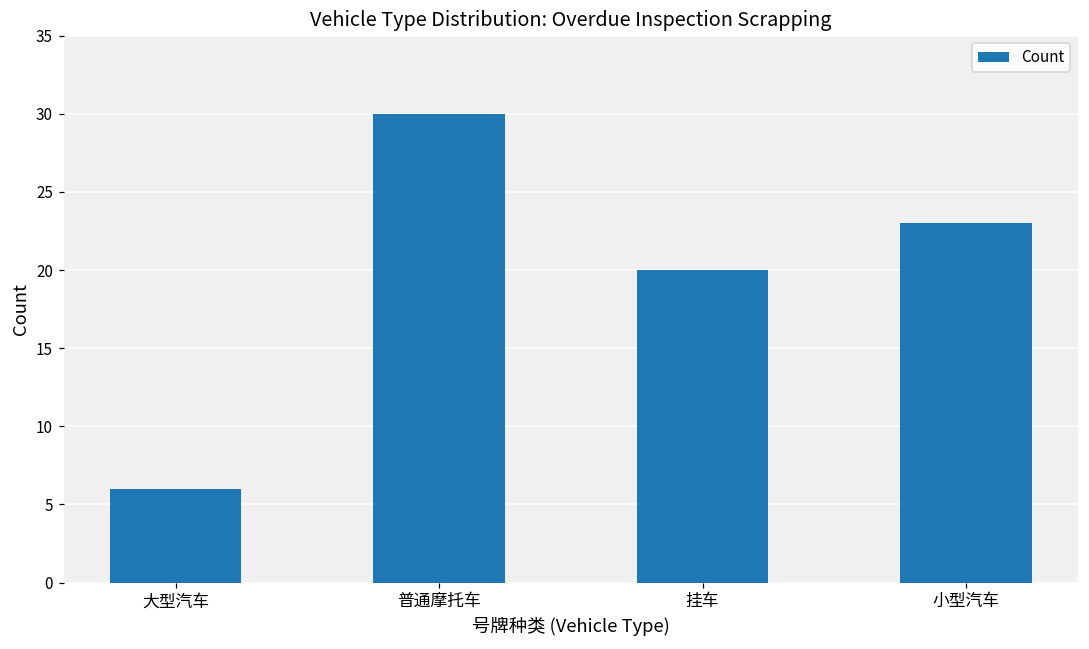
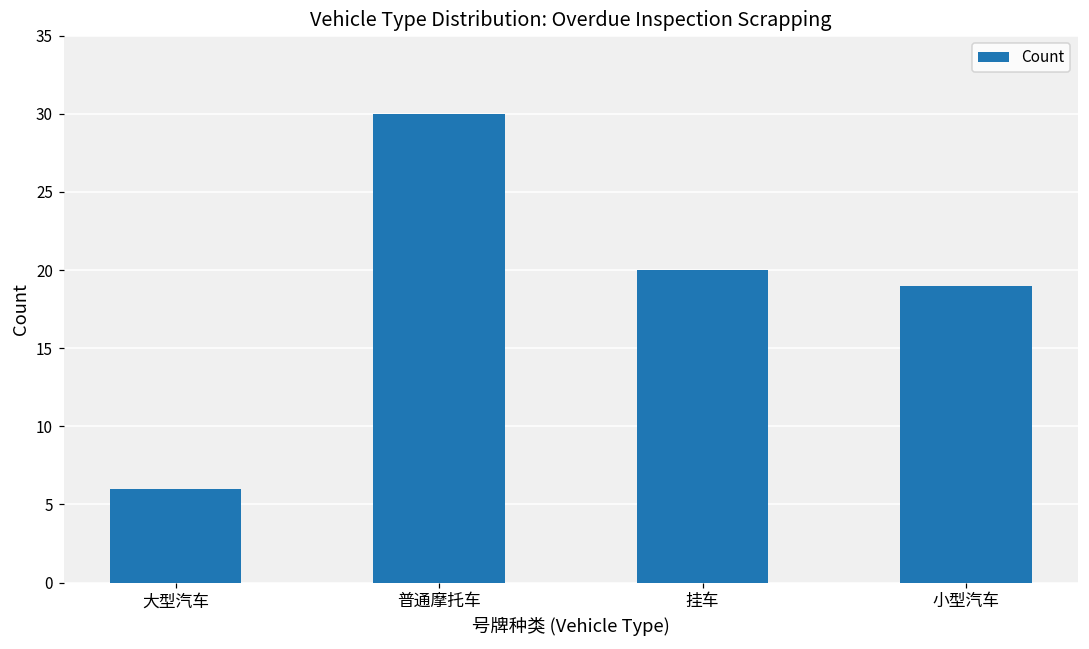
小型汽车: 23 -> 19
